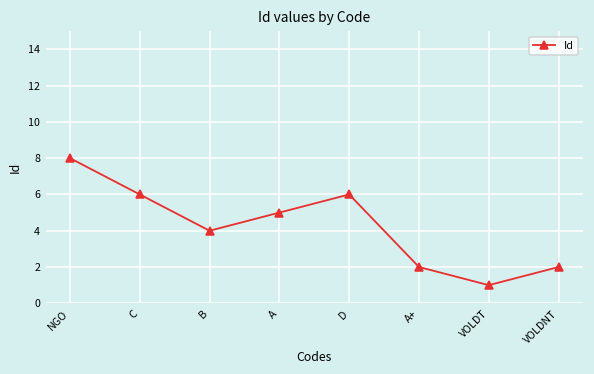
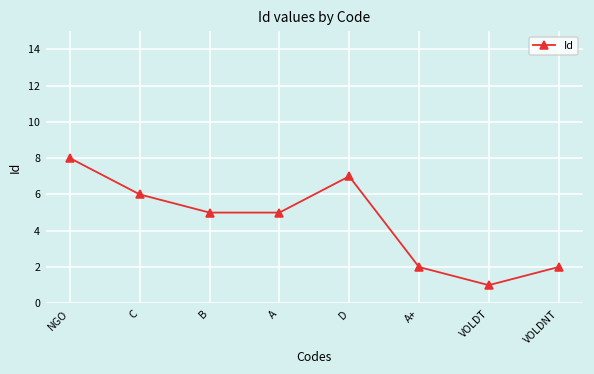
B: 4 -> 5
D: 6 -> 7
